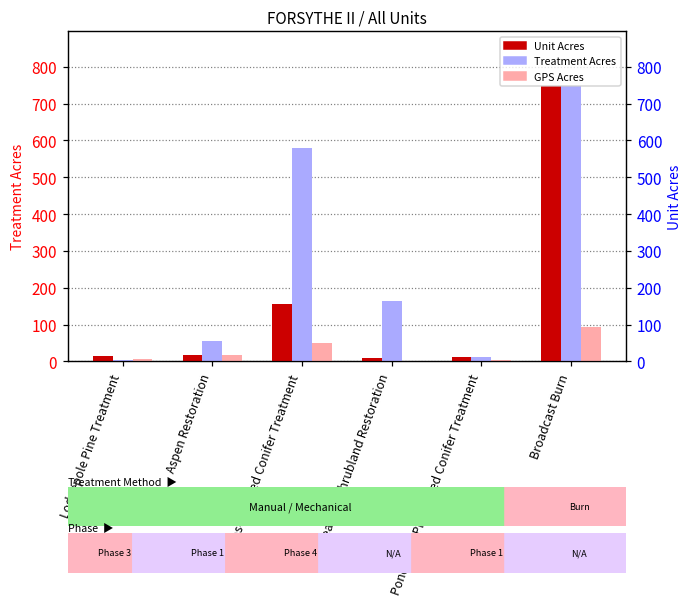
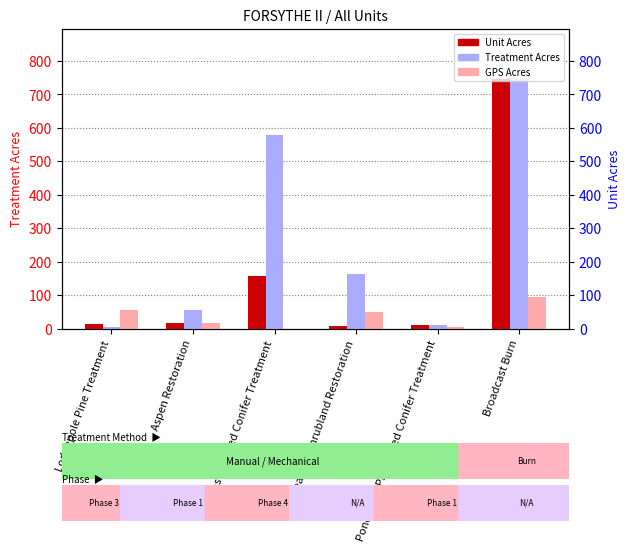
GPS Acres, Lodgepole Pine Treatment: 10 -> 60
GPS Acres, Douglas-fir Mixed Conifer Treatment: 50 -> 0
GPS Acres, Meadow/Shrubland Restoration: 0 -> 50
